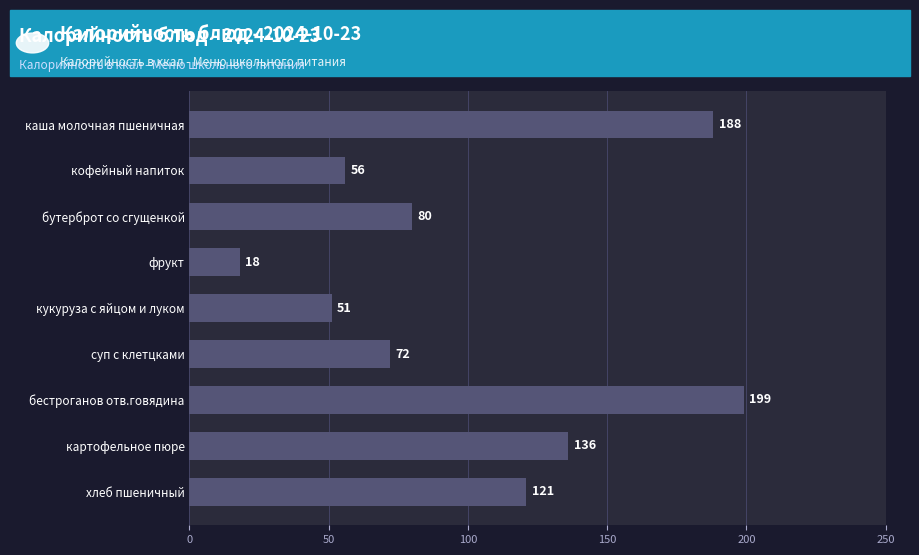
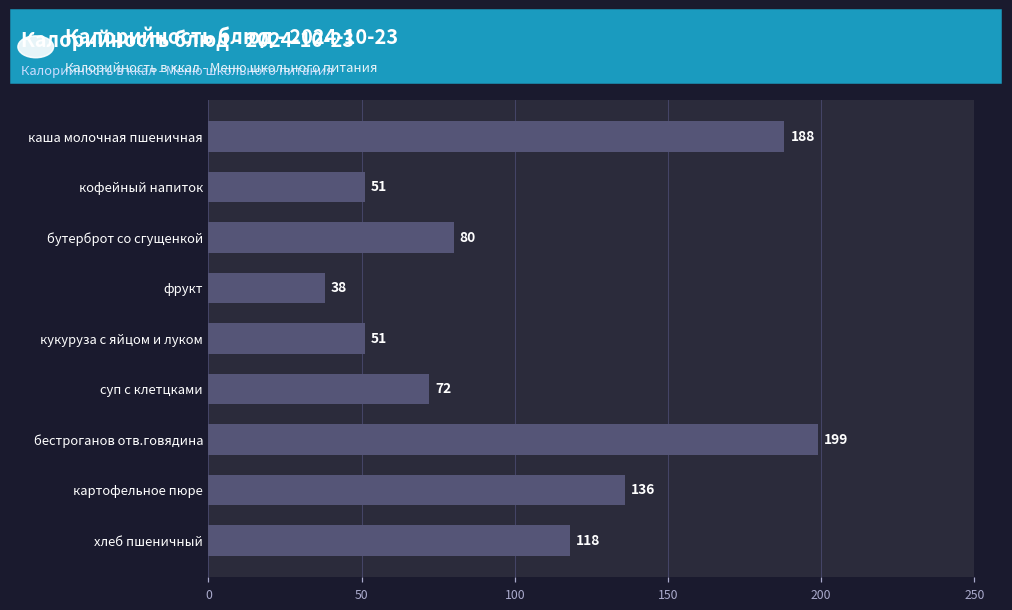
кофейный напиток: 56 -> 51
фрукт: 18 -> 38
хлеб пшеничный: 121 -> 118
